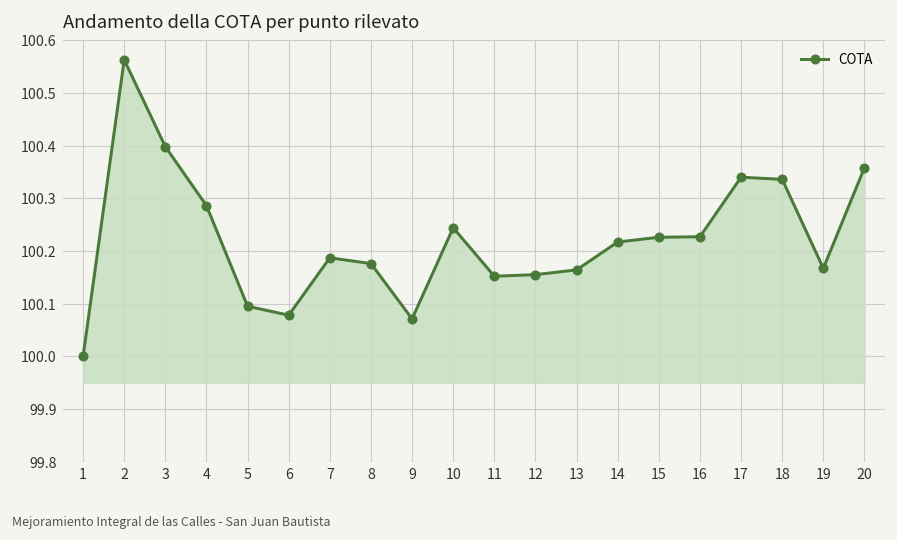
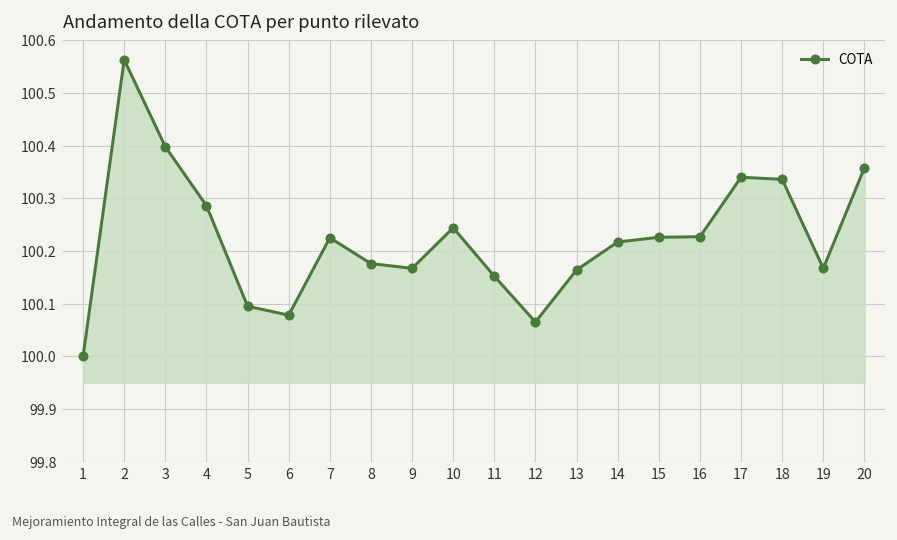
7: 100.19 -> 100.23
9: 100.07 -> 100.17
12: 100.16 -> 100.07
